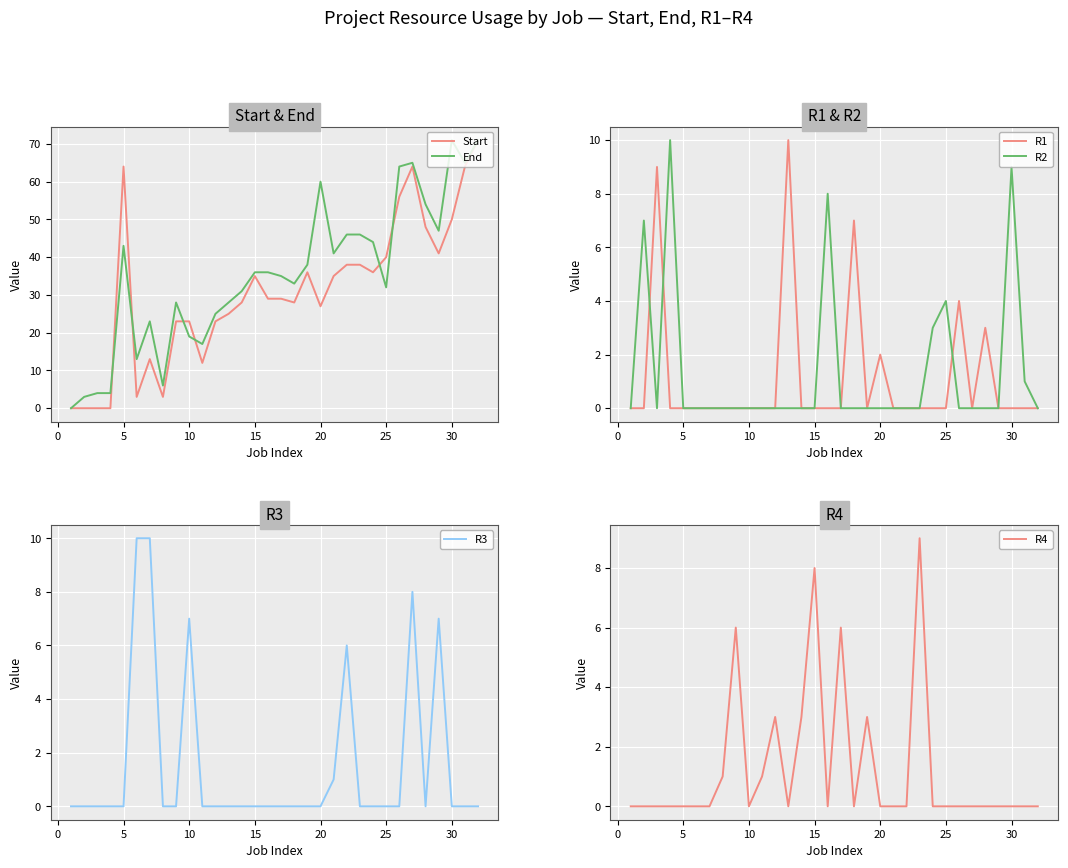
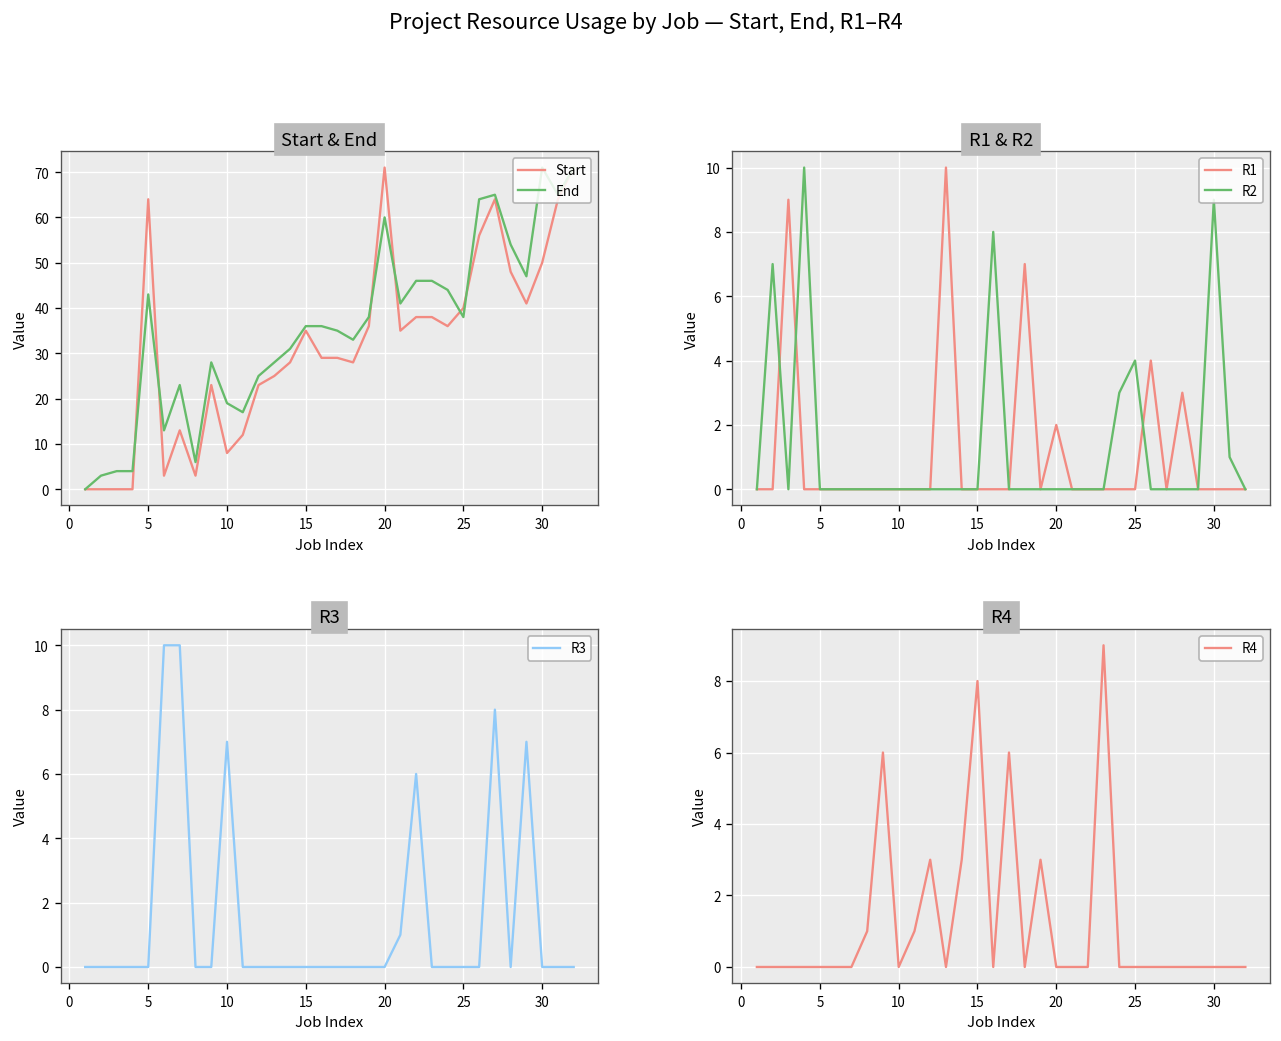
Start & End, Start, 10: 23 -> 8
Start & End, Start, 20: 27 -> 71
Start & End, End, 25: 32 -> 38
